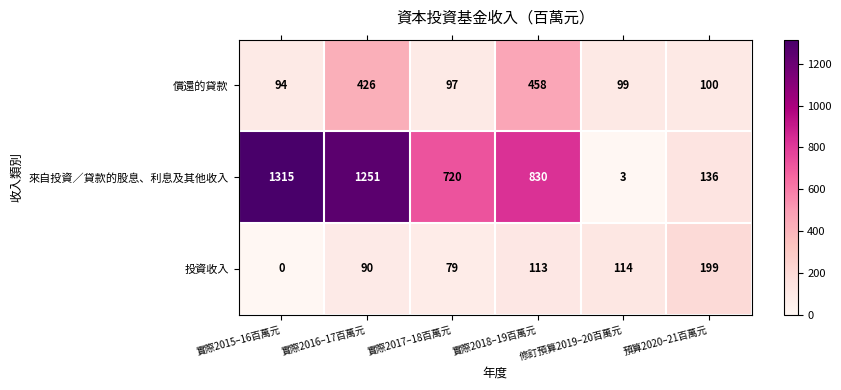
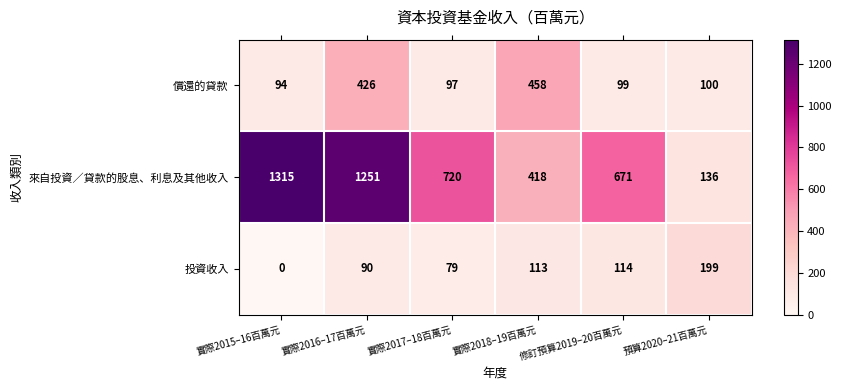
來自投資／貸款的股息、利息及其他收入, 實際2018–19百萬元: 830 -> 418
來自投資／貸款的股息、利息及其他收入, 修訂預算2019–20百萬元: 3 -> 671
